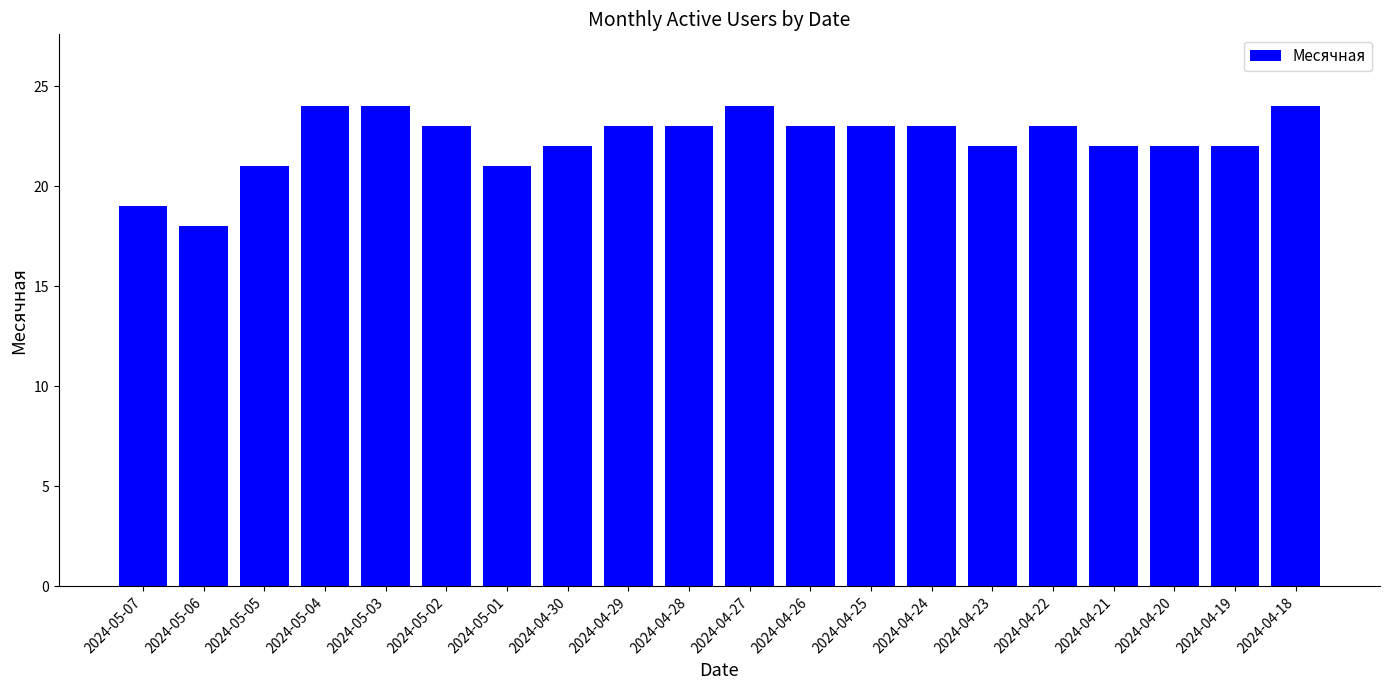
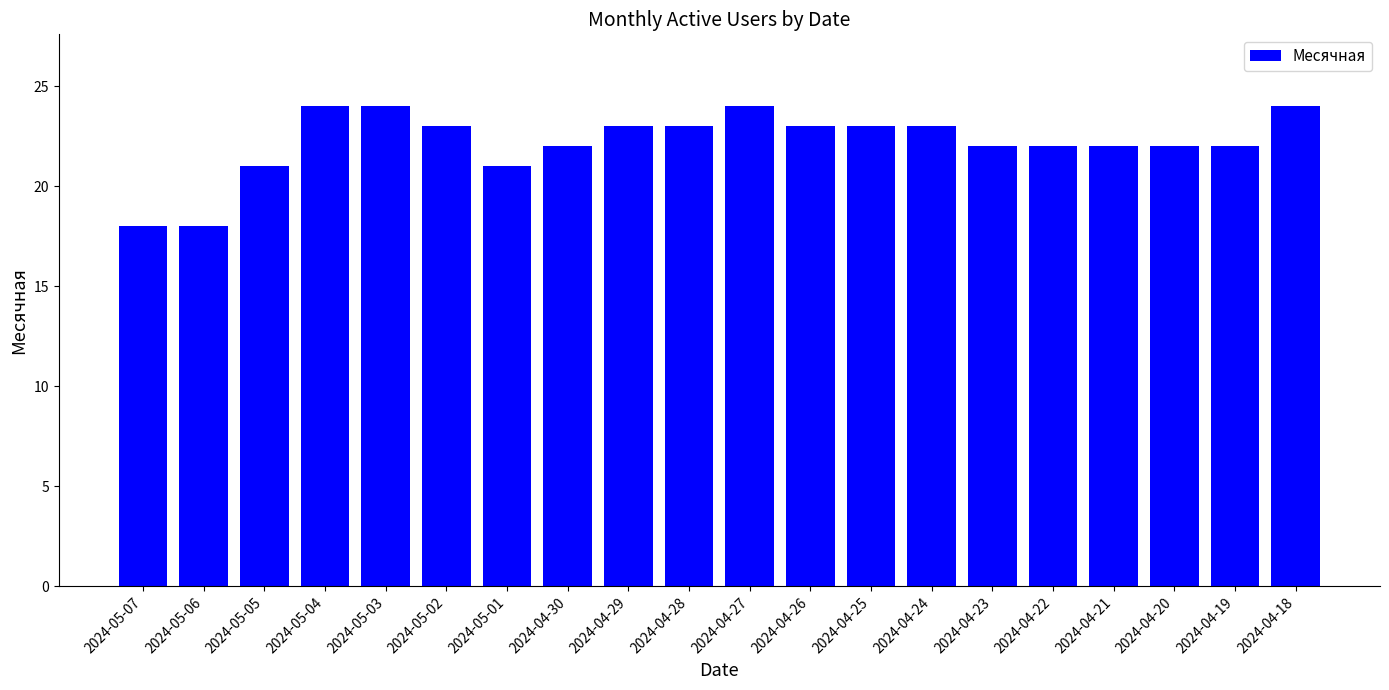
2024-05-07: 19 -> 18
2024-04-22: 23 -> 22
